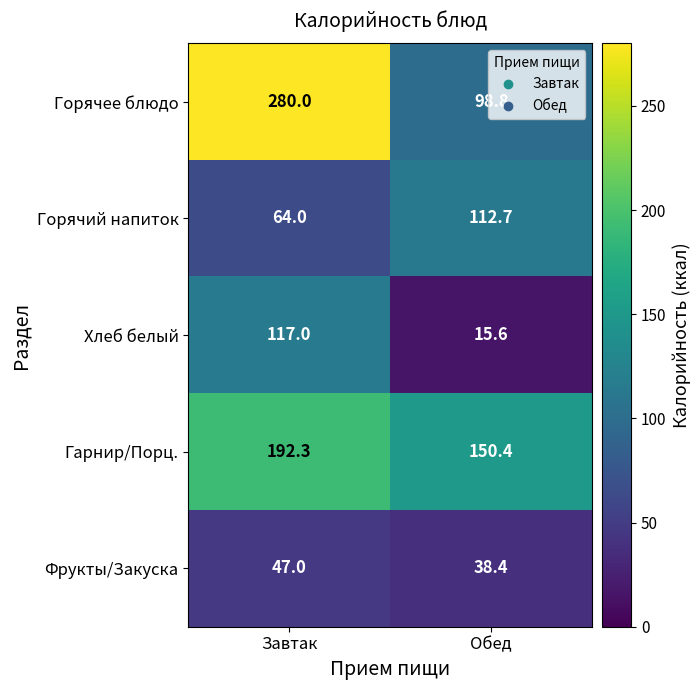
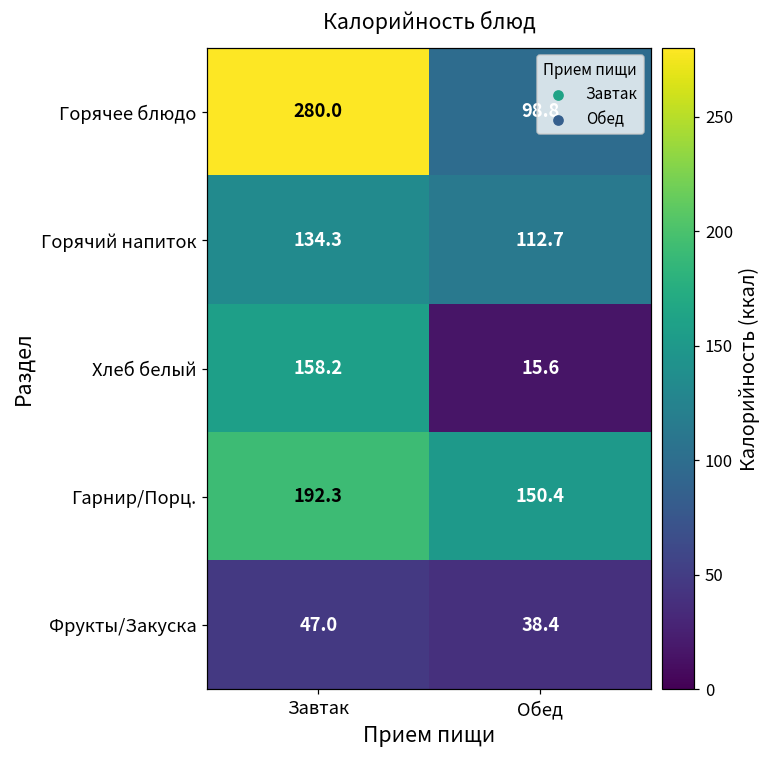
Горячий напиток, Завтак: 64.0 -> 134.3
Хлеб белый, Завтак: 117.0 -> 158.2
